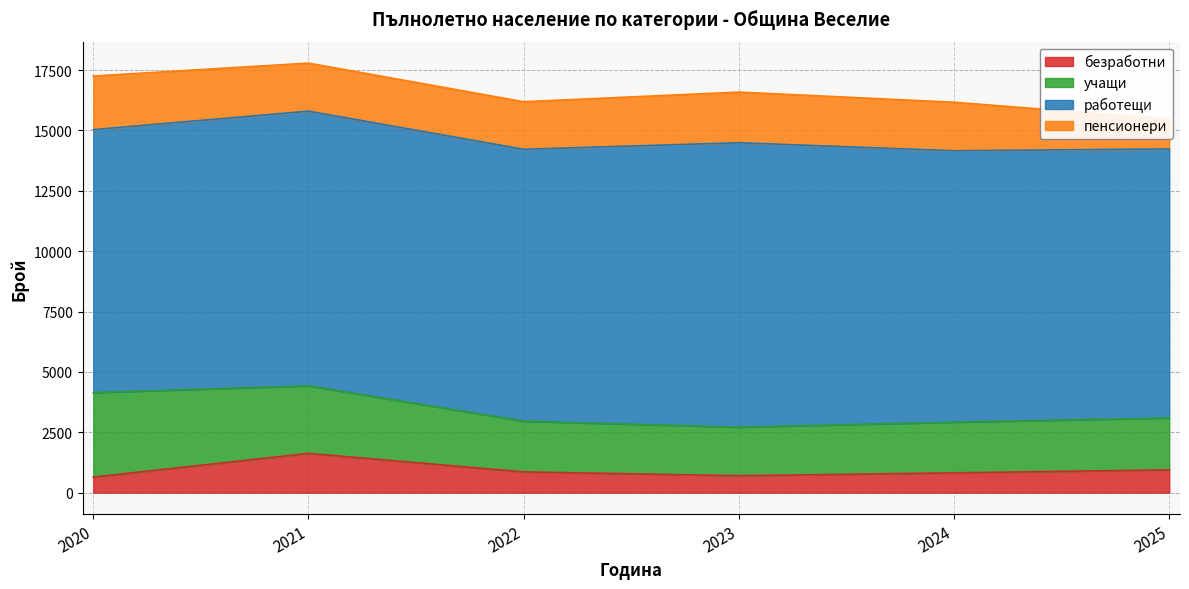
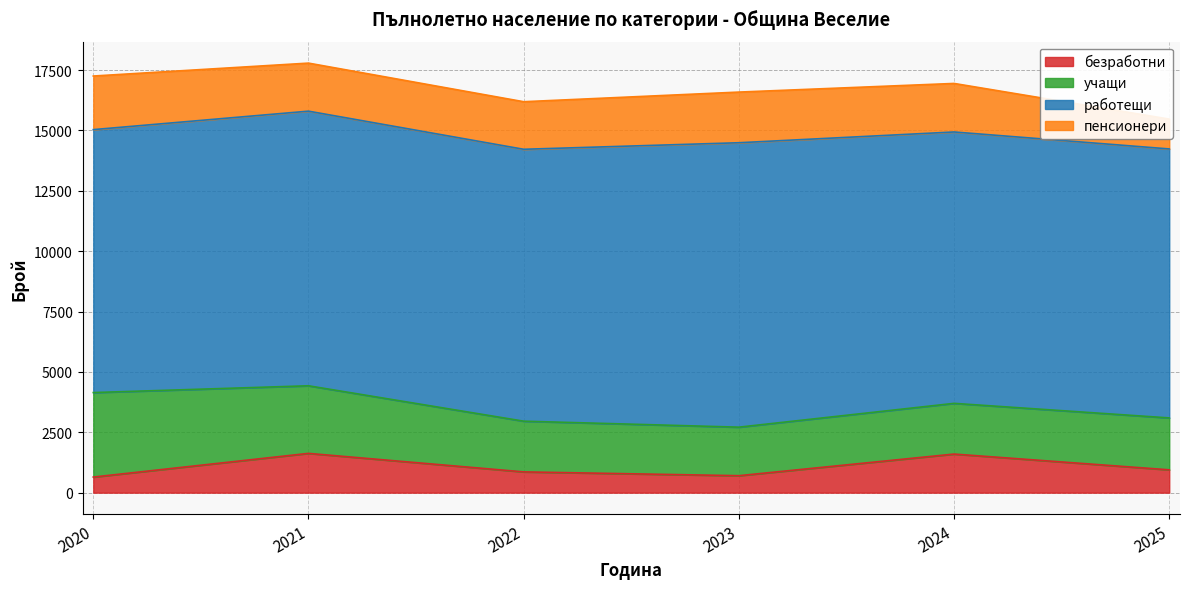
безработни, 2024: 800 -> 1600
